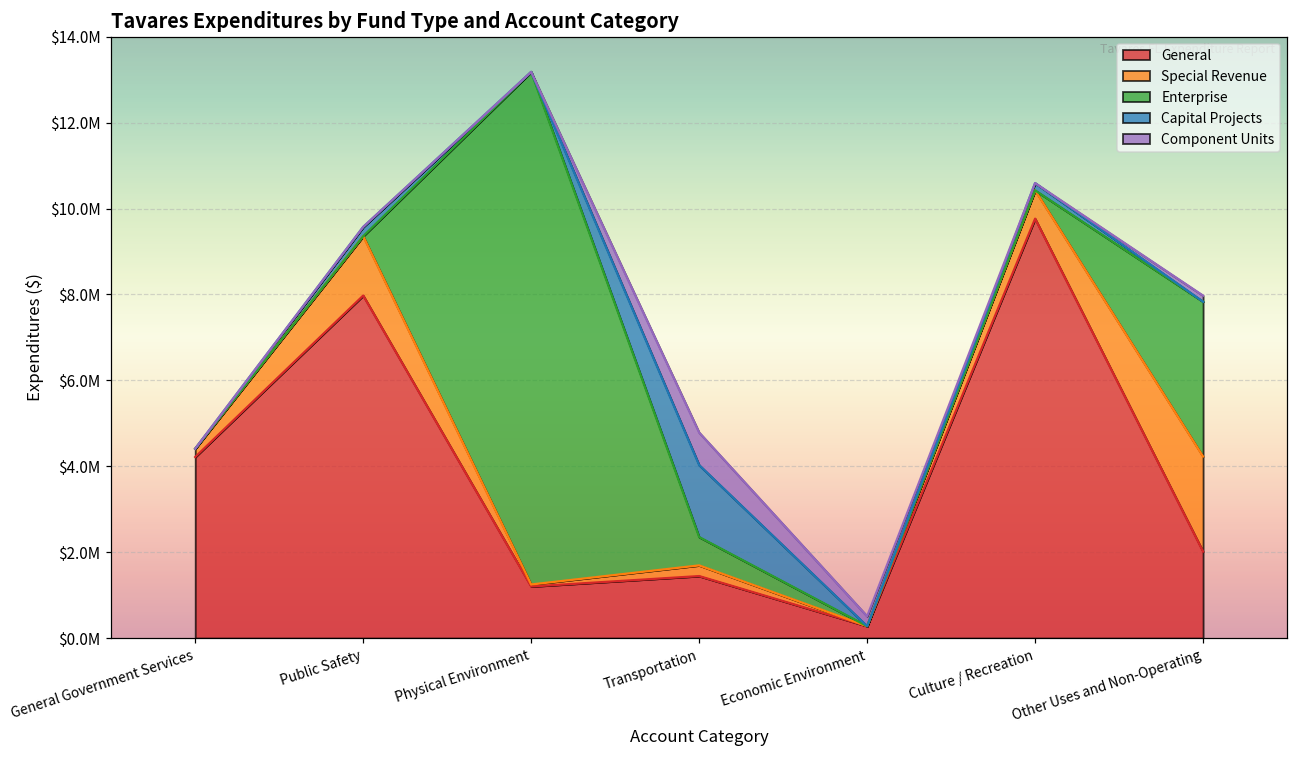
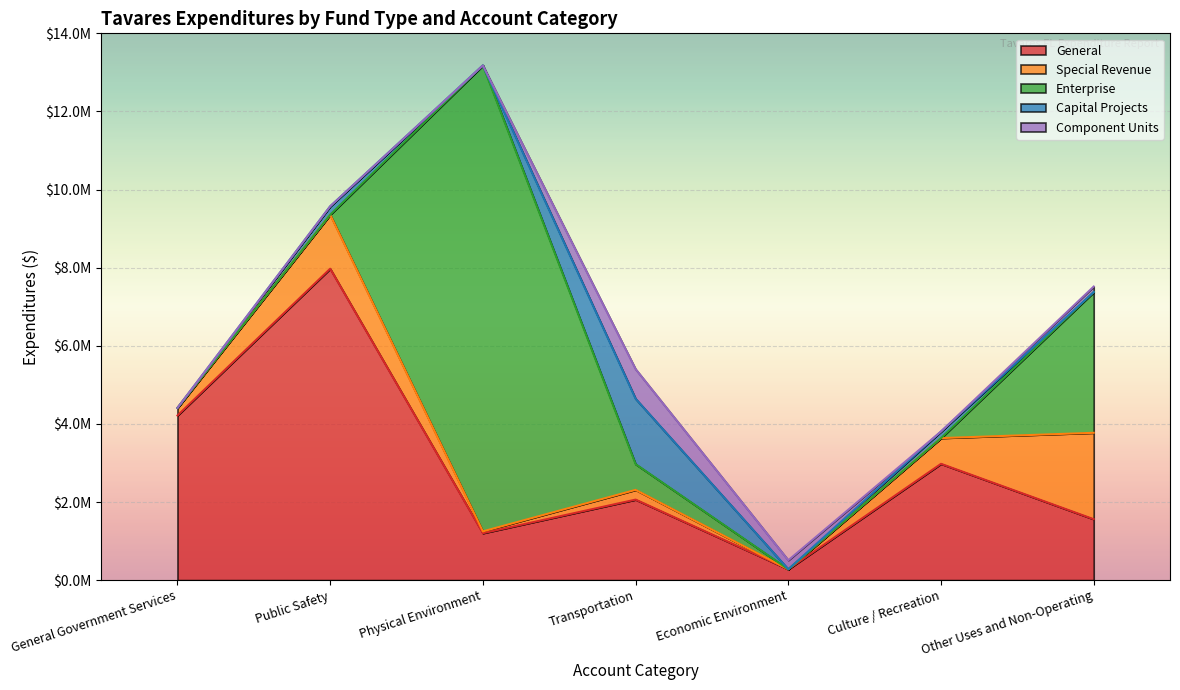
General, Transportation: $1400000 -> $2100000
General, Culture / Recreation: $9800000 -> $3000000
General, Other Uses and Non-Operating: $2000000 -> $1600000
